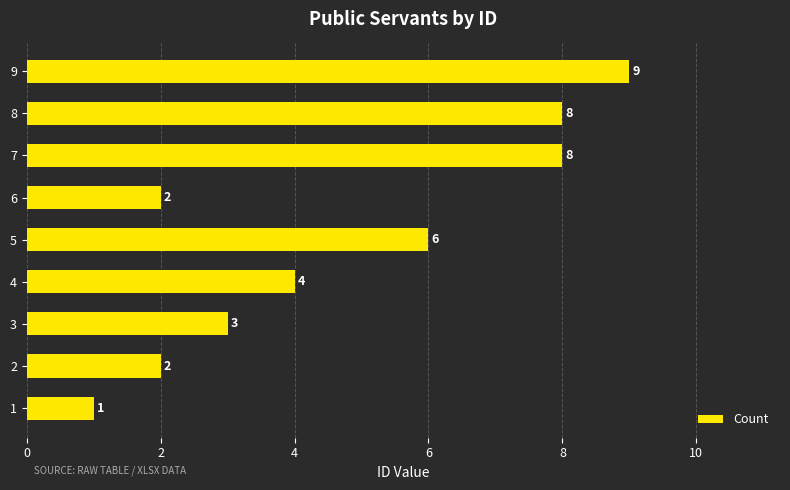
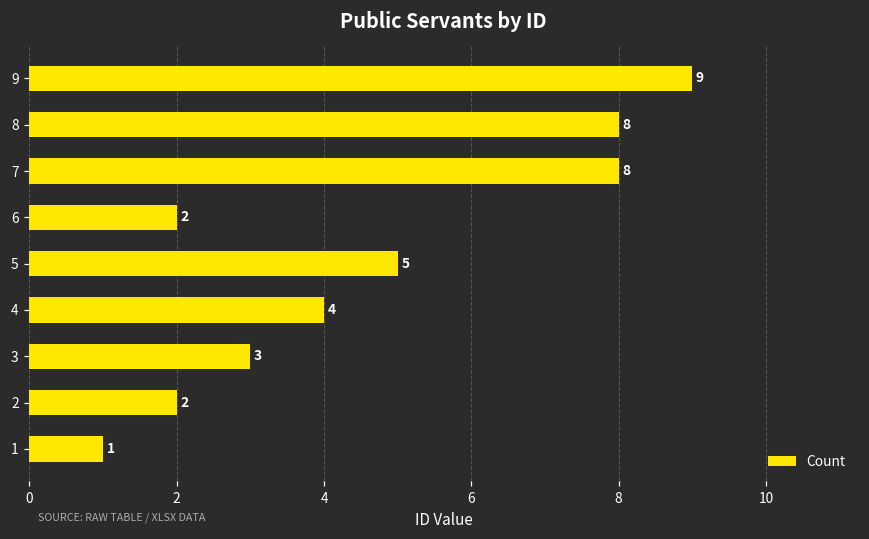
5: 6 -> 5
